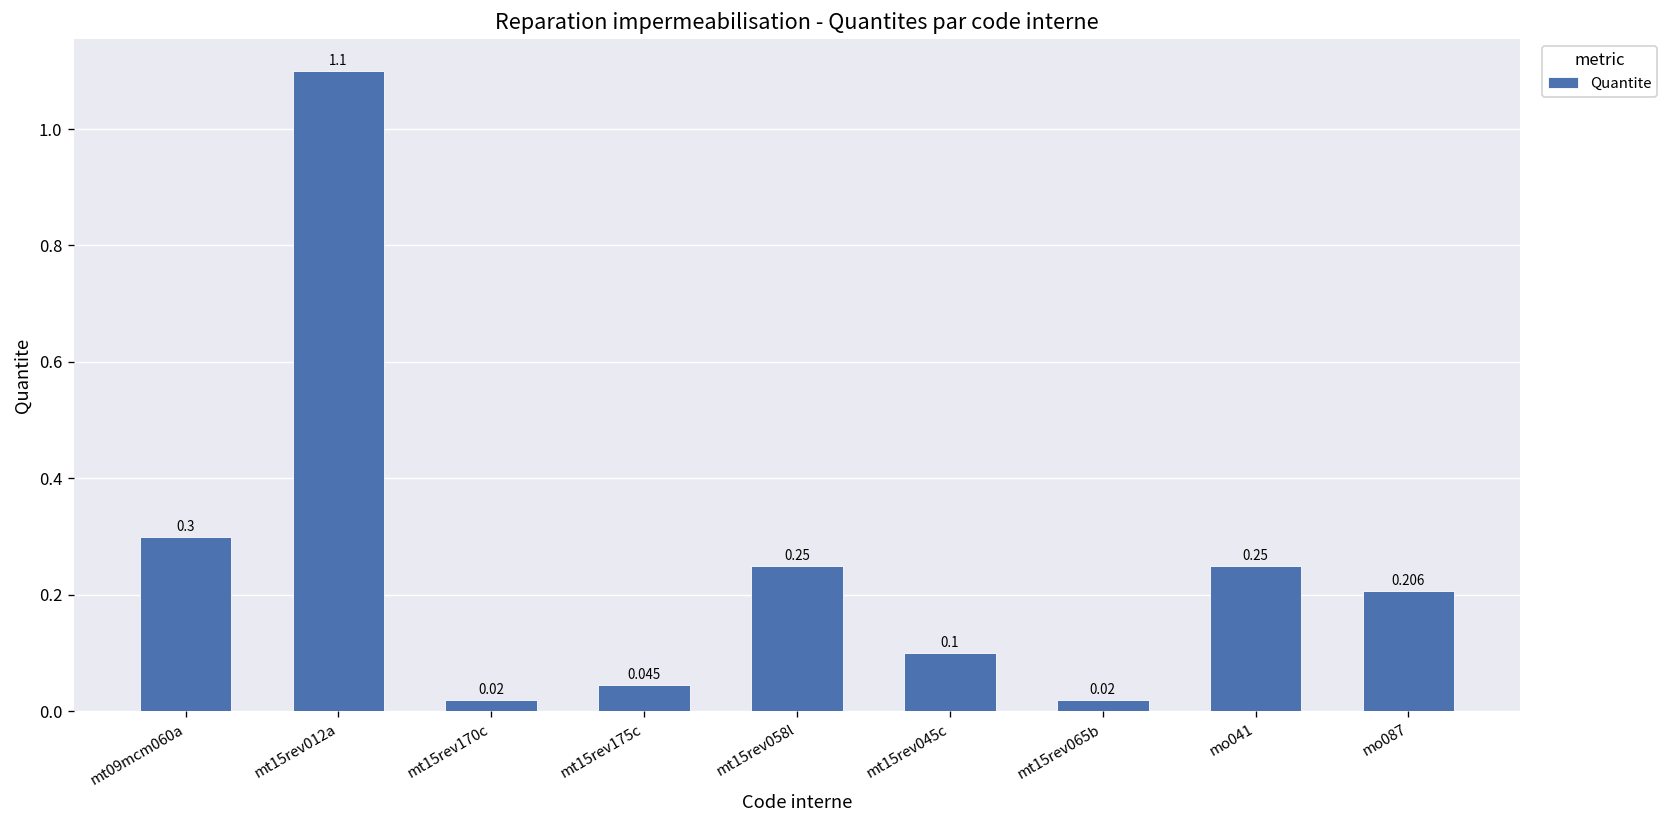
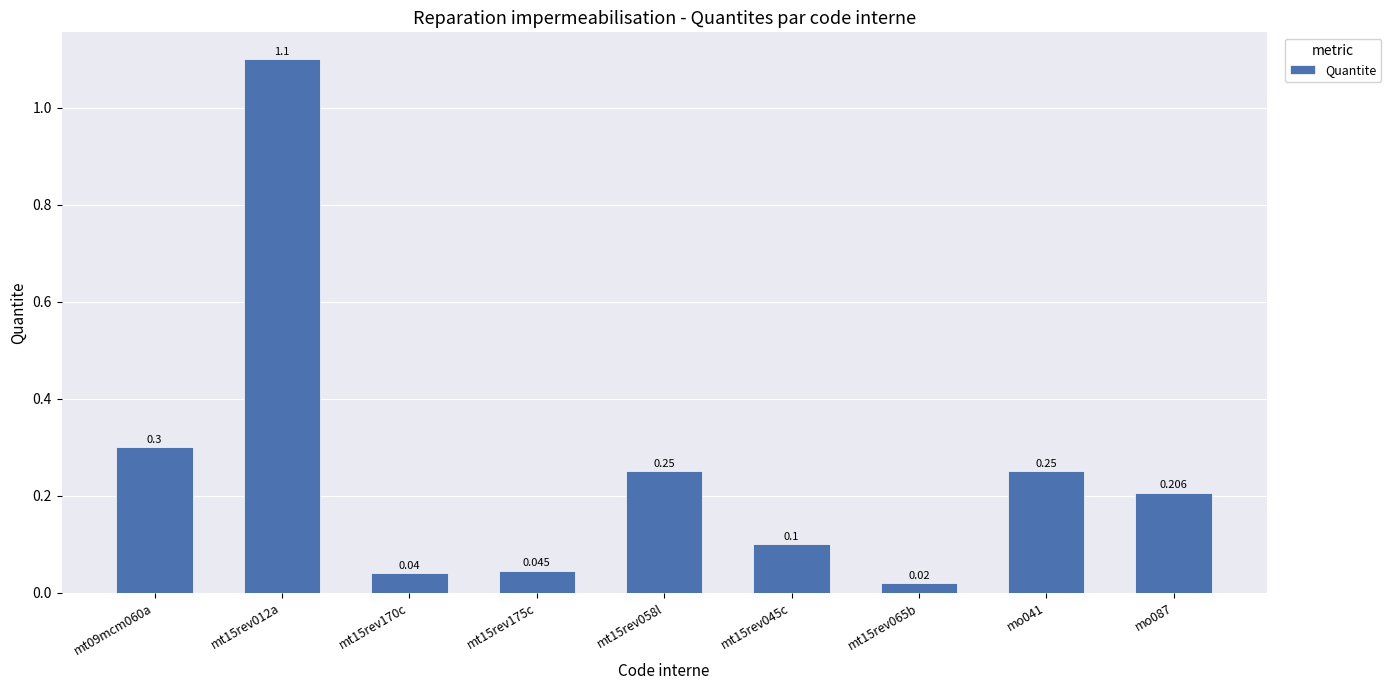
mt15rev170c: 0.02 -> 0.04
